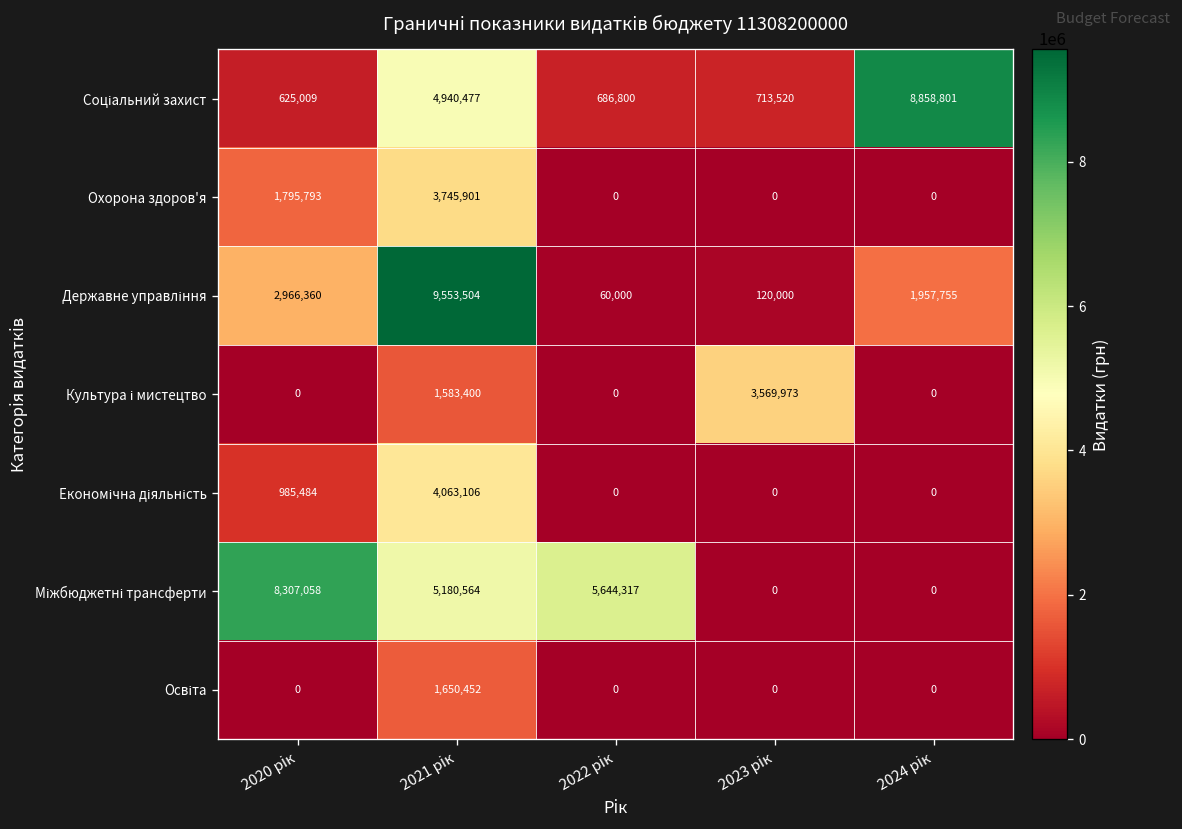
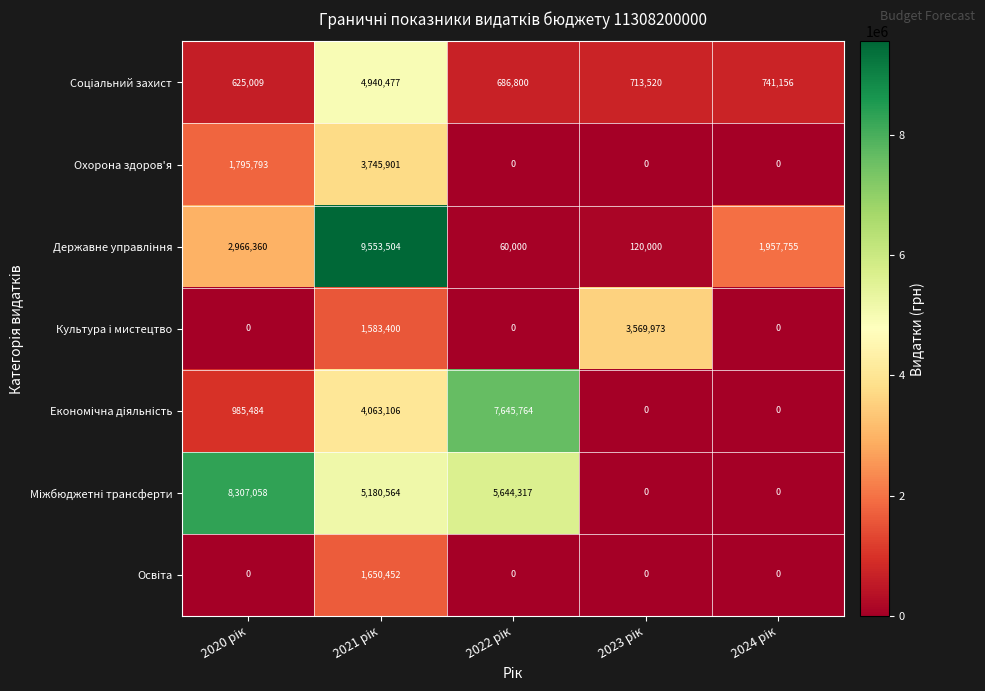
Соціальний захист, 2024 рік: 8,858,801 -> 741,156
Економічна діяльність, 2022 рік: 0 -> 7,645,764
